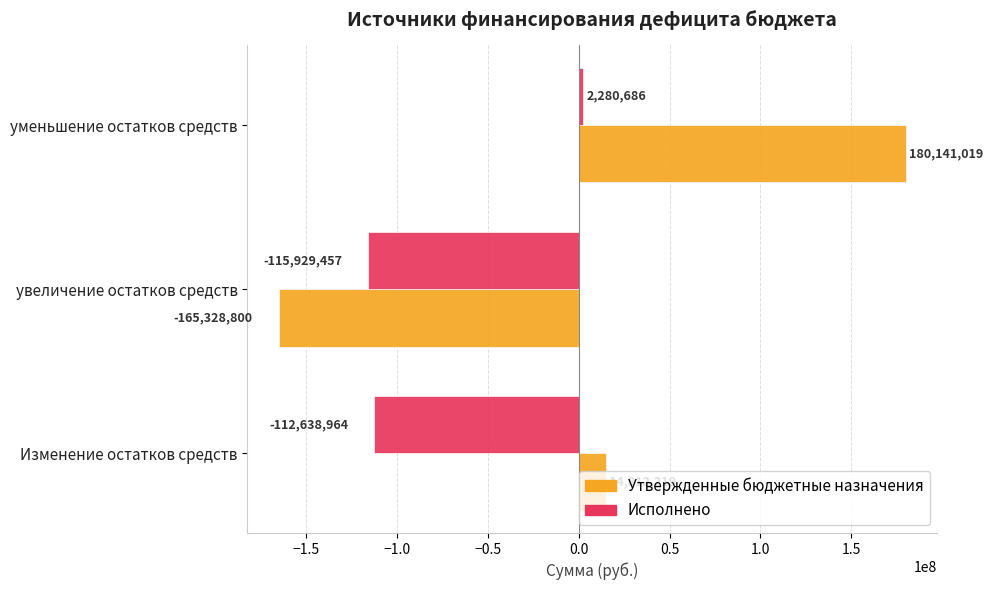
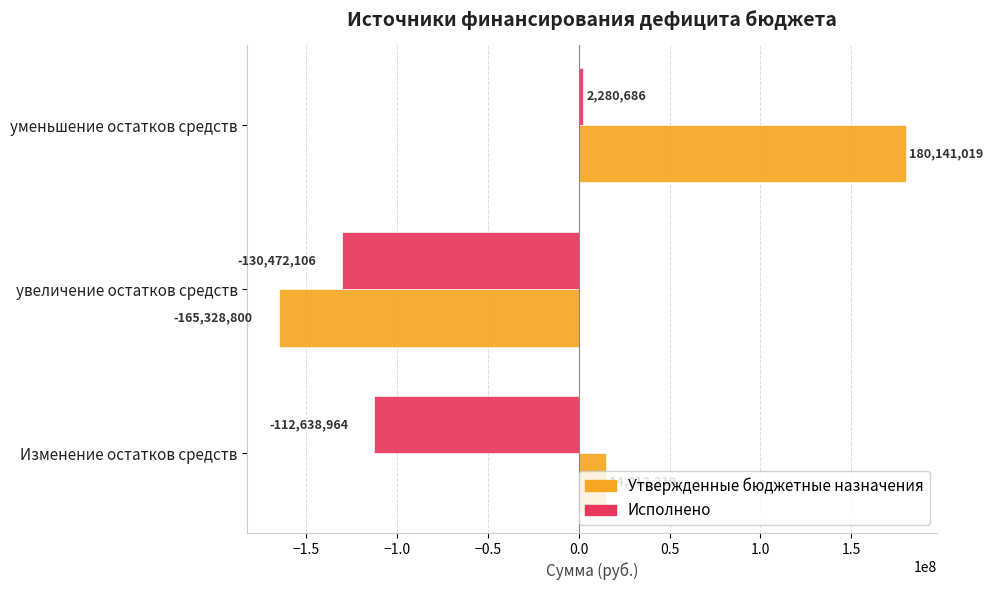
Исполнено, увеличение остатков средств: -115,929,457 -> -130,472,106
